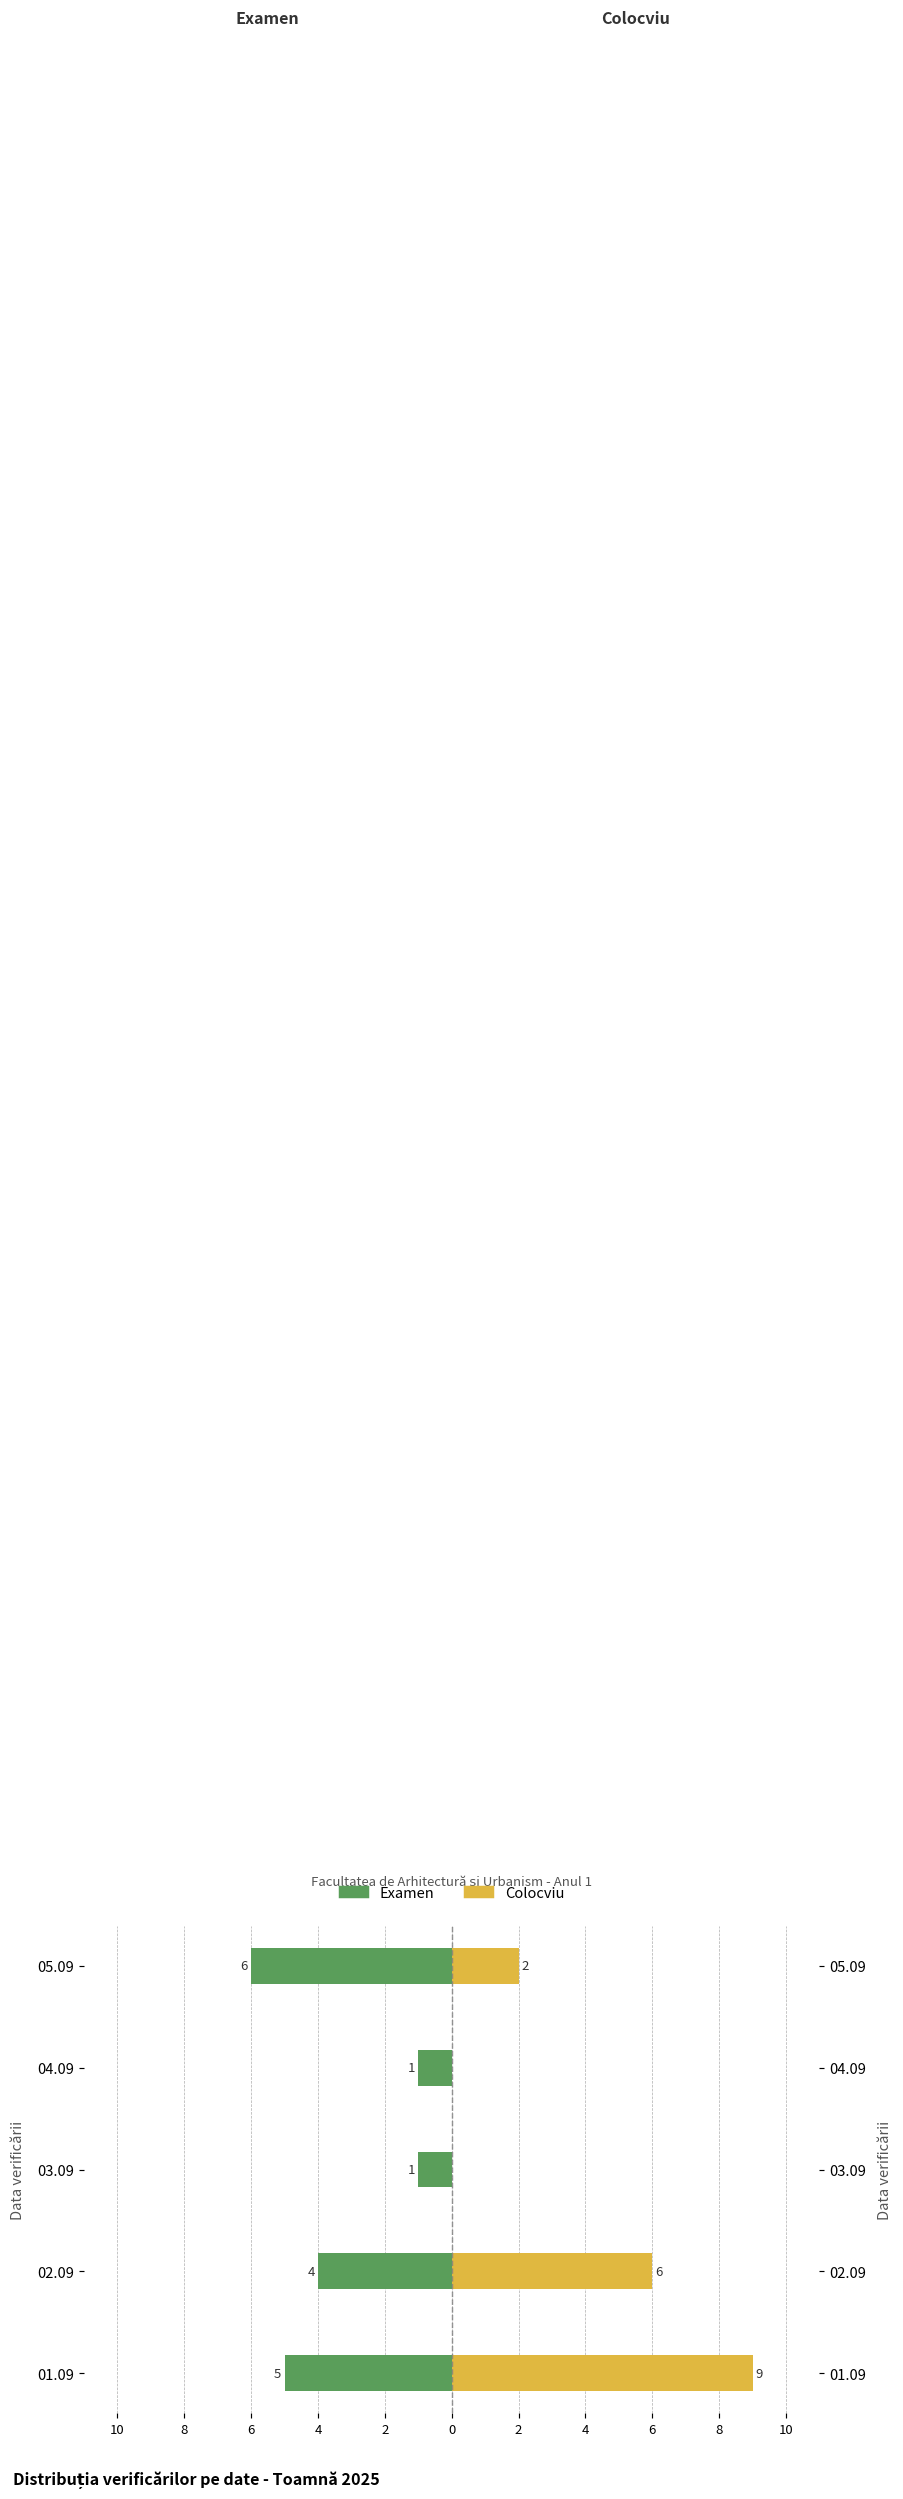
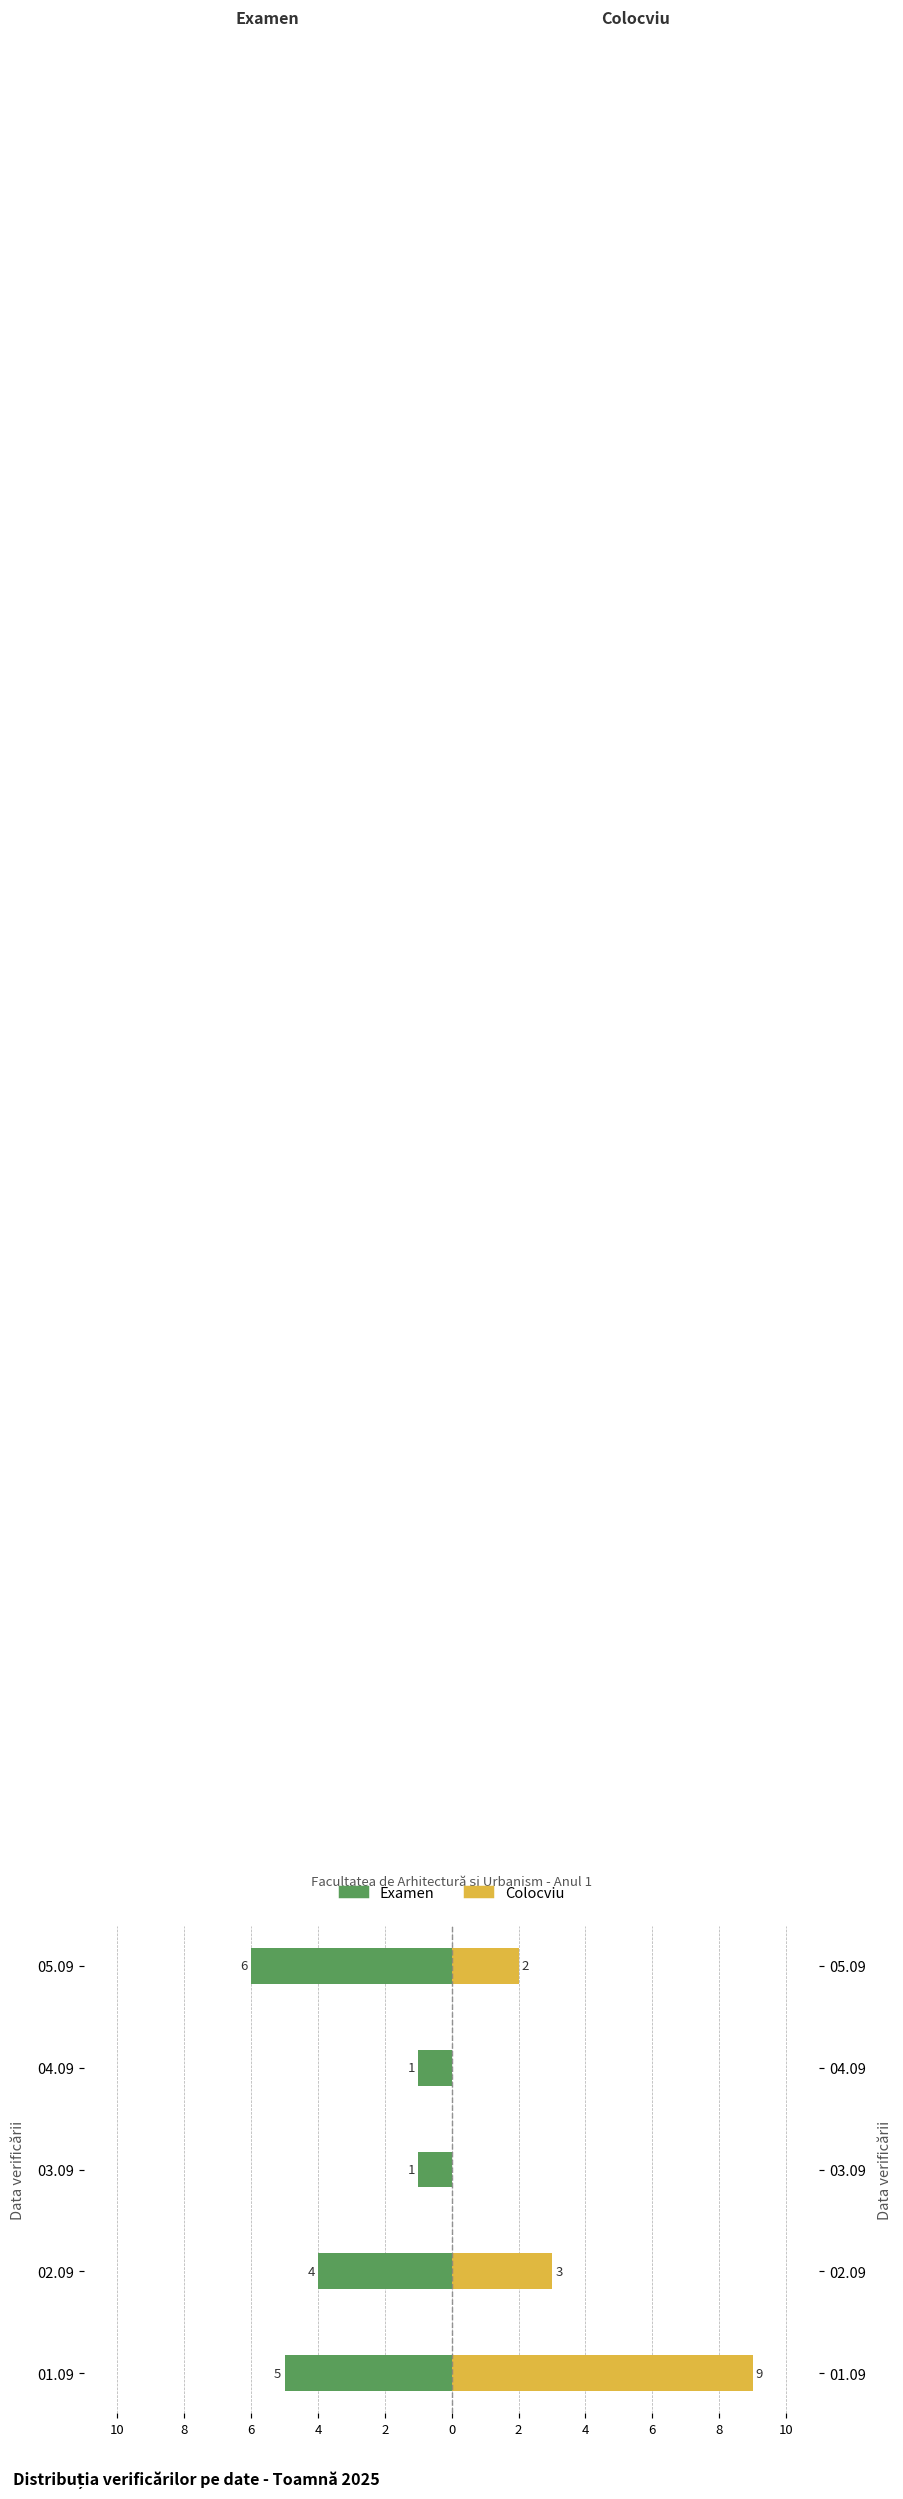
Colocviu, 02.09: 6 -> 3
